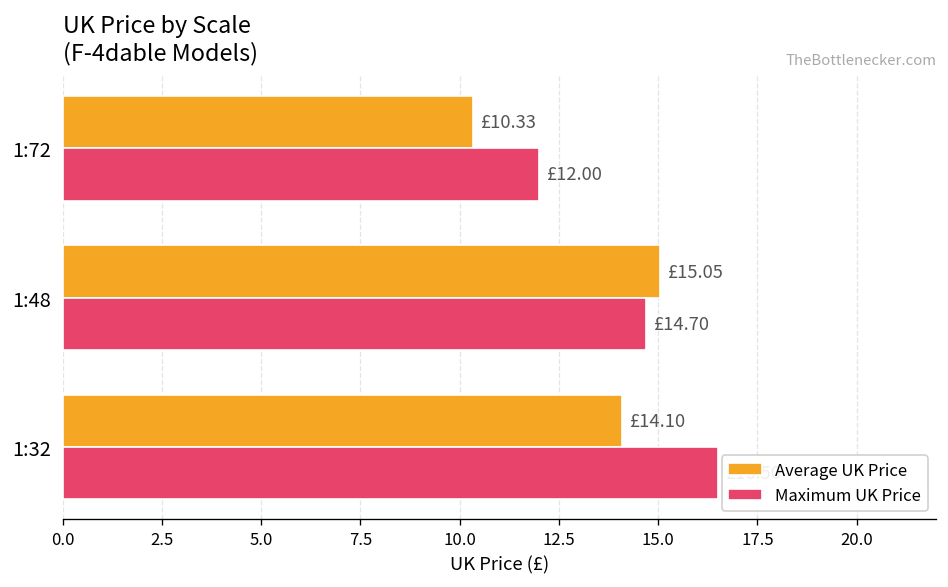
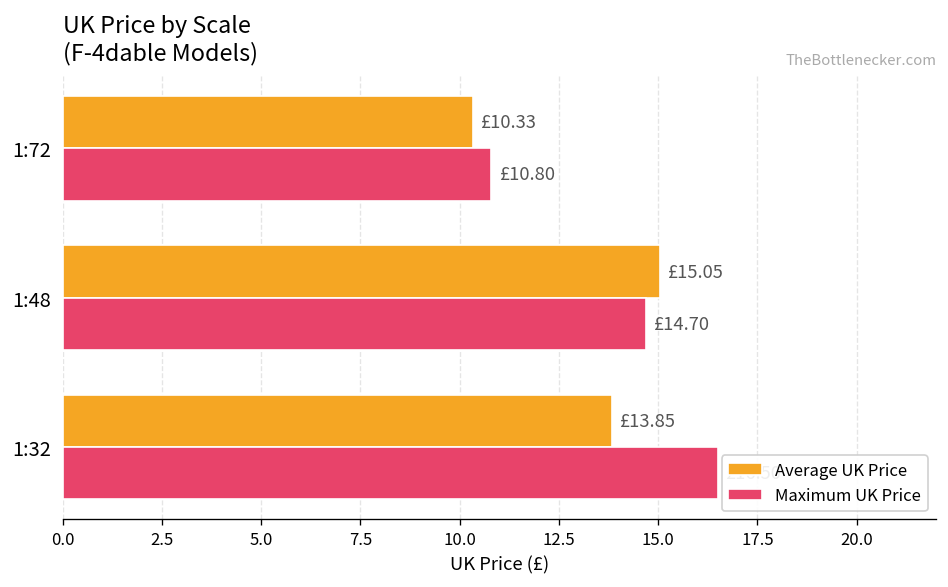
Maximum UK Price, 1:72: £12.00 -> £10.80
Average UK Price, 1:32: £14.10 -> £13.85
